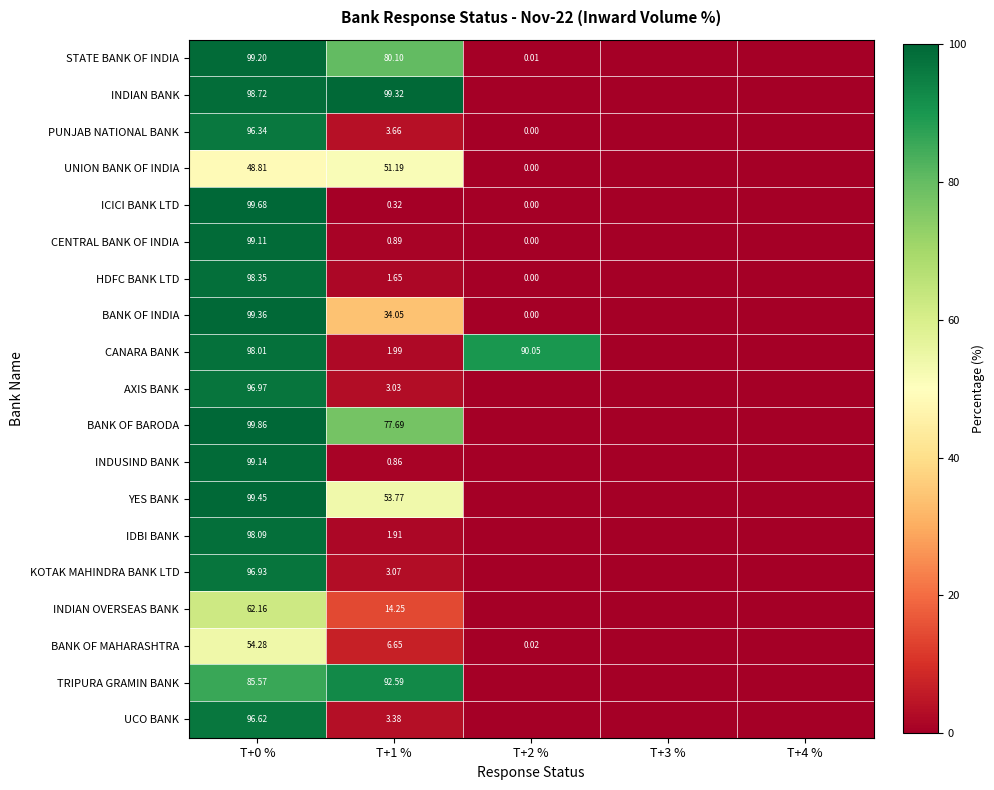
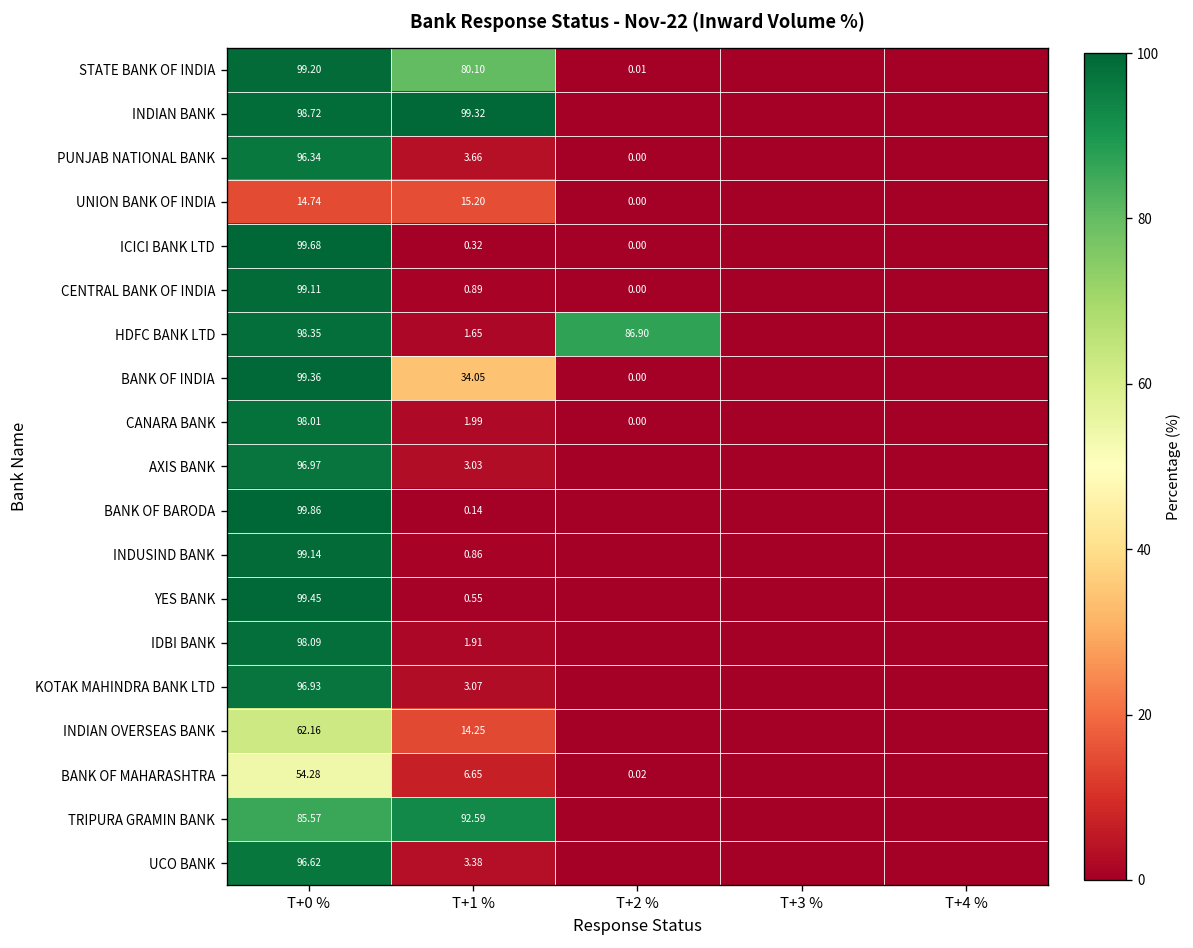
UNION BANK OF INDIA, T+0 %: 48.81 -> 14.74
UNION BANK OF INDIA, T+1 %: 51.19 -> 15.20
HDFC BANK LTD, T+2 %: 0.00 -> 86.90
CANARA BANK, T+2 %: 90.05 -> 0.00
BANK OF BARODA, T+1 %: 77.69 -> 0.14
YES BANK, T+1 %: 53.77 -> 0.55
